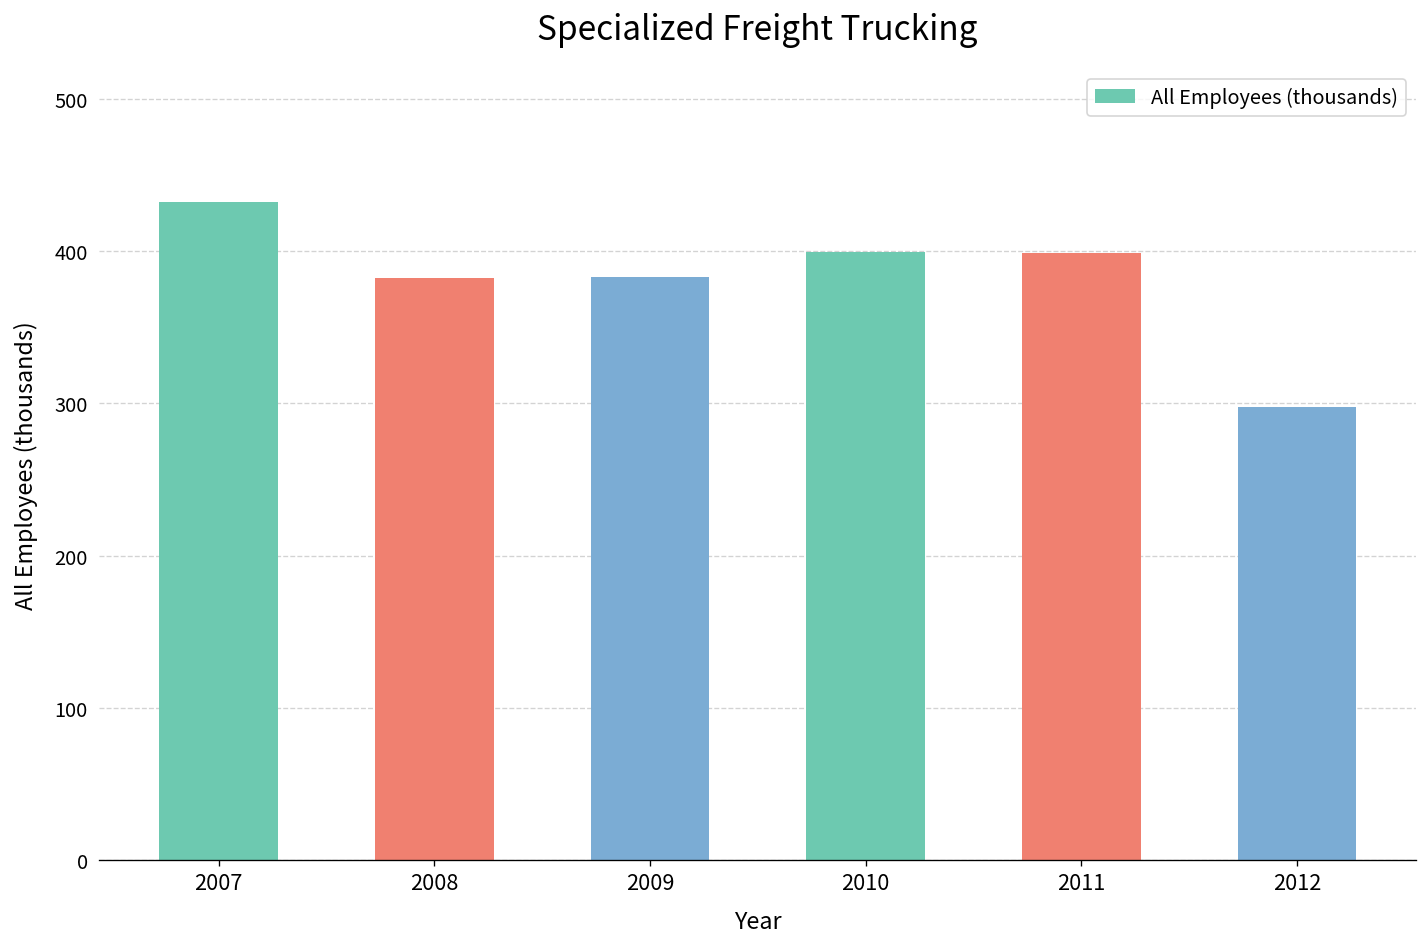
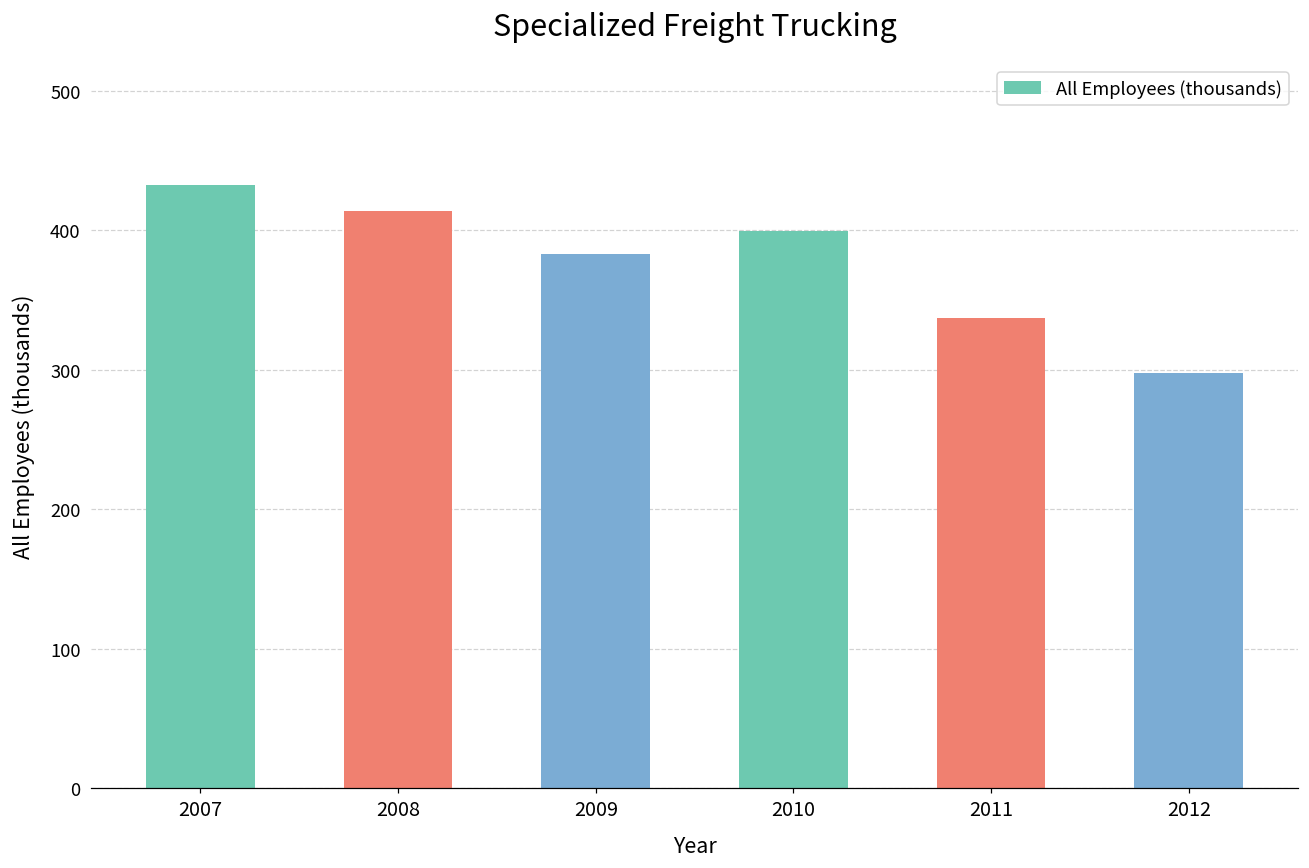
2008: 382 -> 413
2011: 399 -> 337
